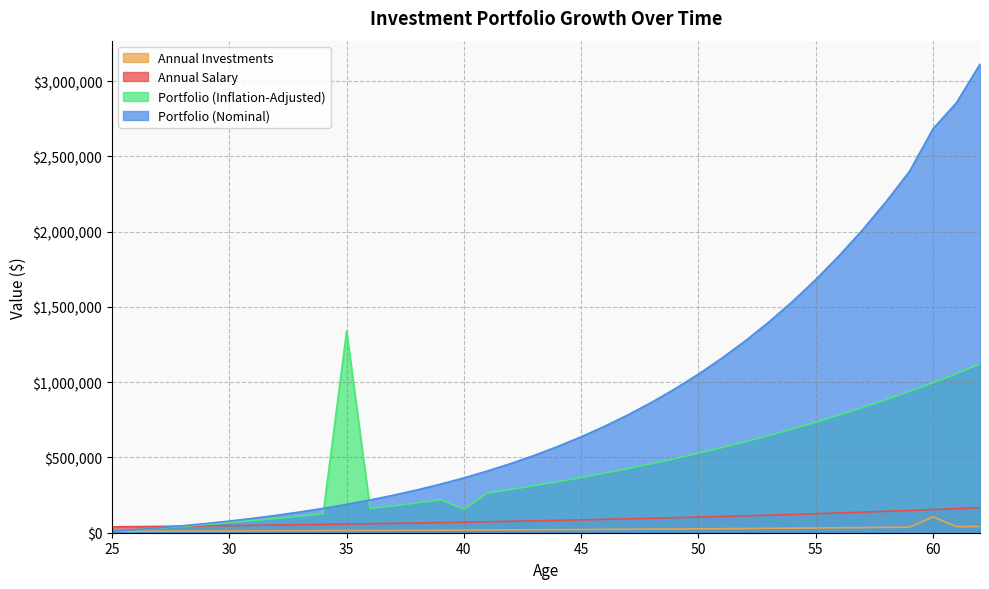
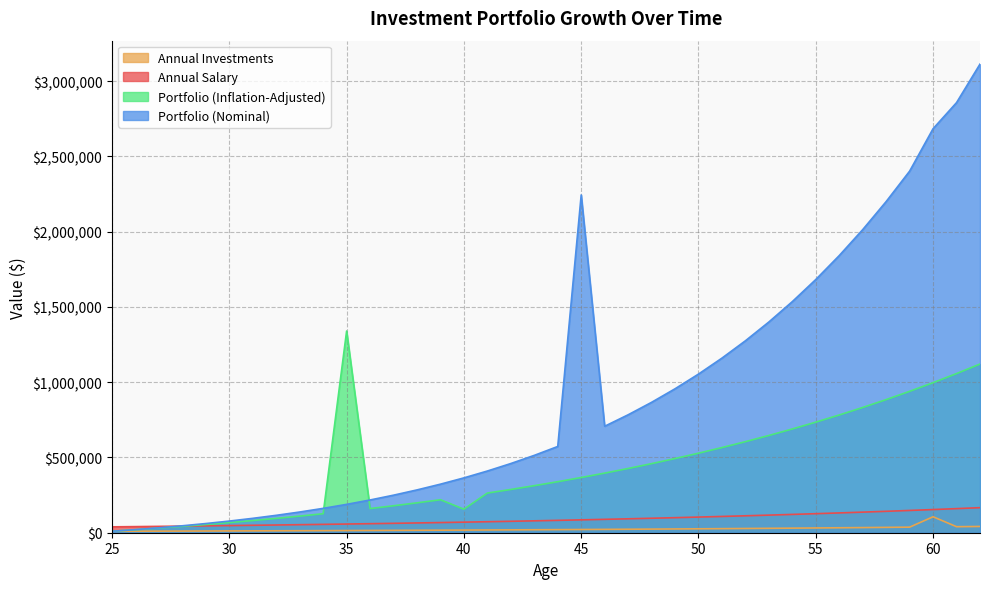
Portfolio (Nominal), 45: $640,000 -> $2,240,000
